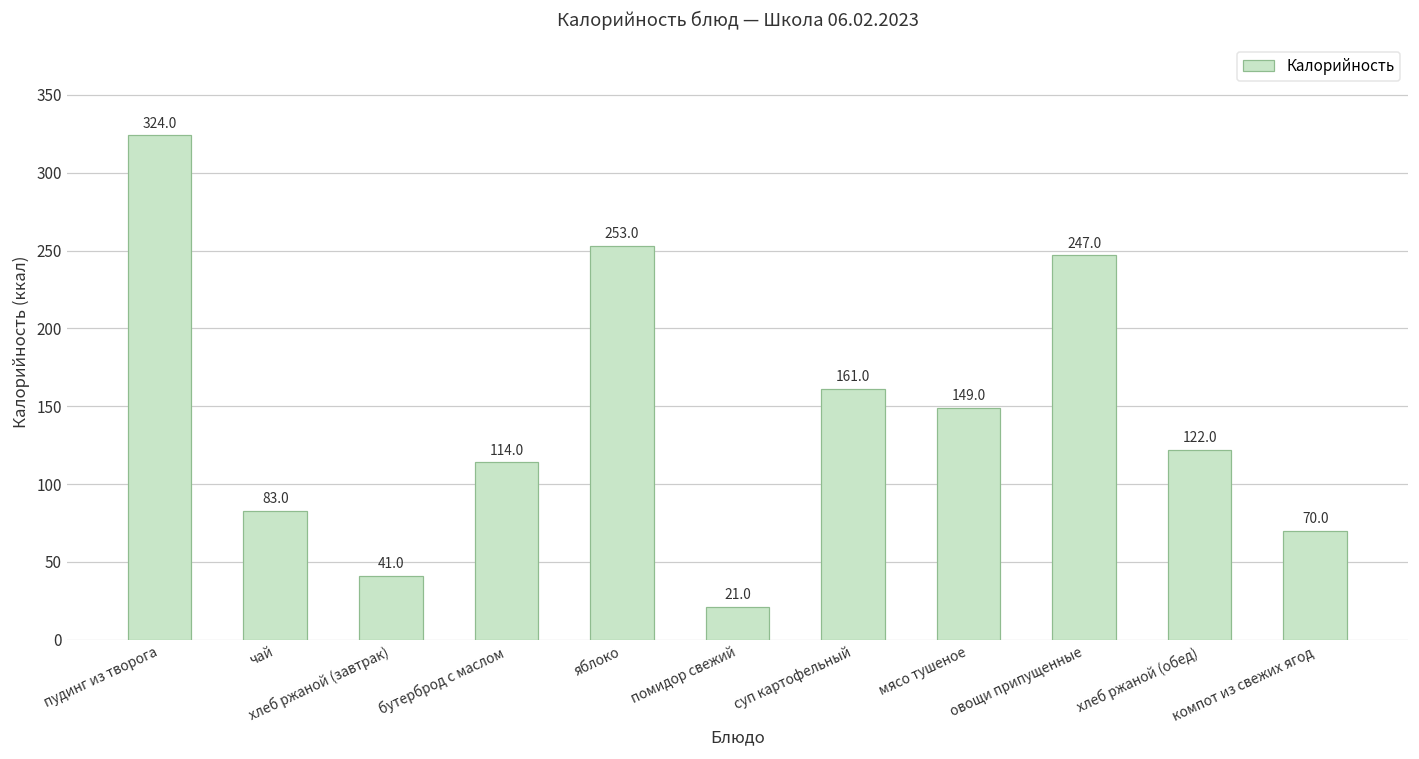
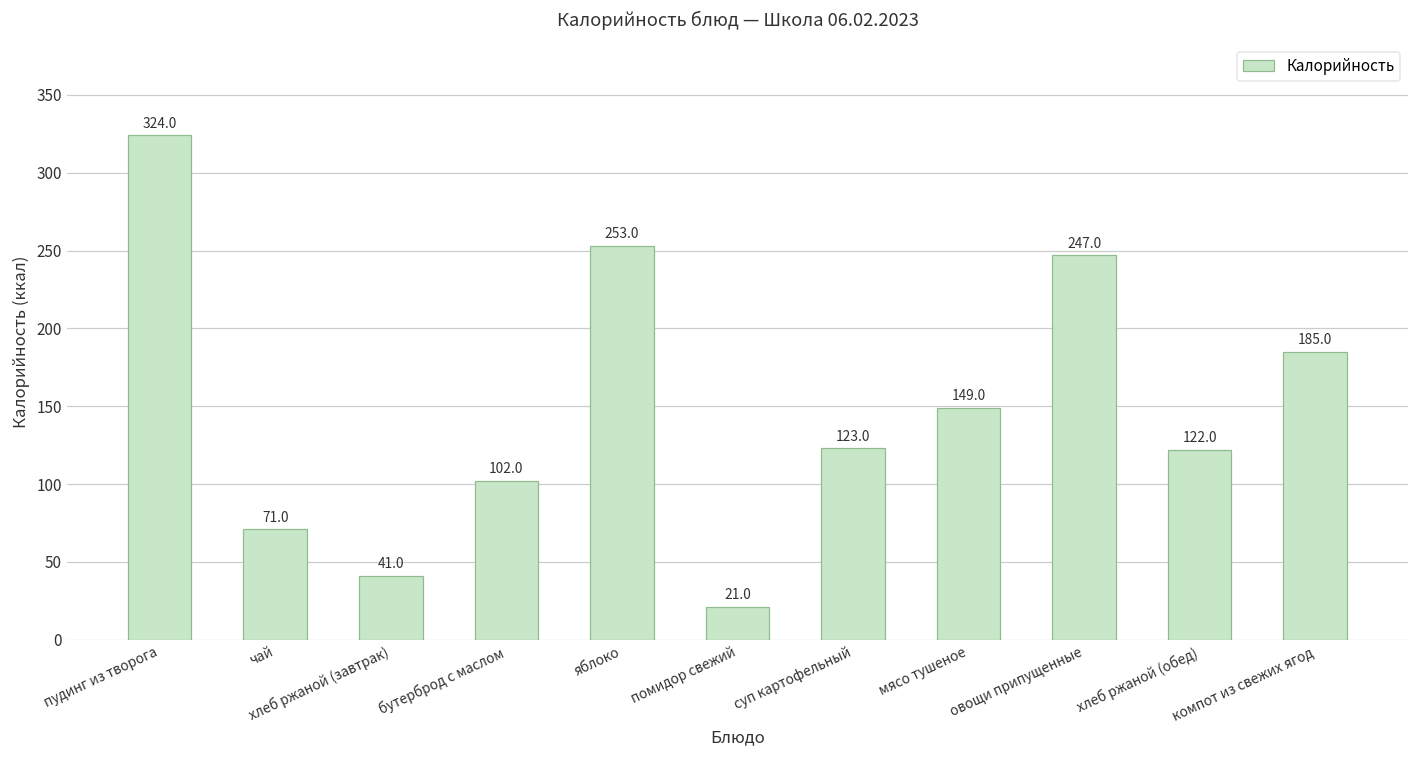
чай: 83.0 -> 71.0
бутерброд с маслом: 114.0 -> 102.0
суп картофельный: 161.0 -> 123.0
компот из свежих ягод: 70.0 -> 185.0
